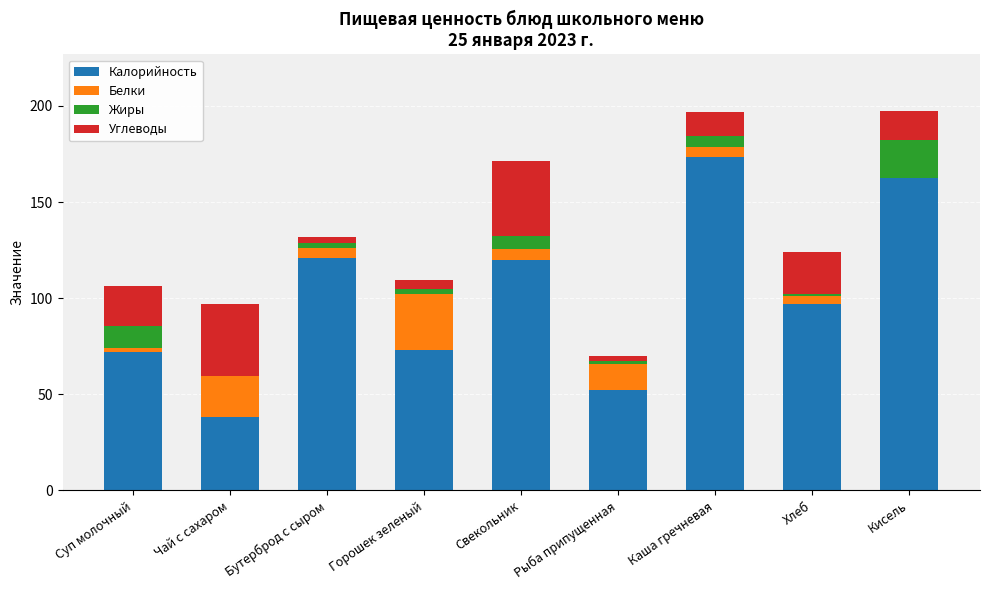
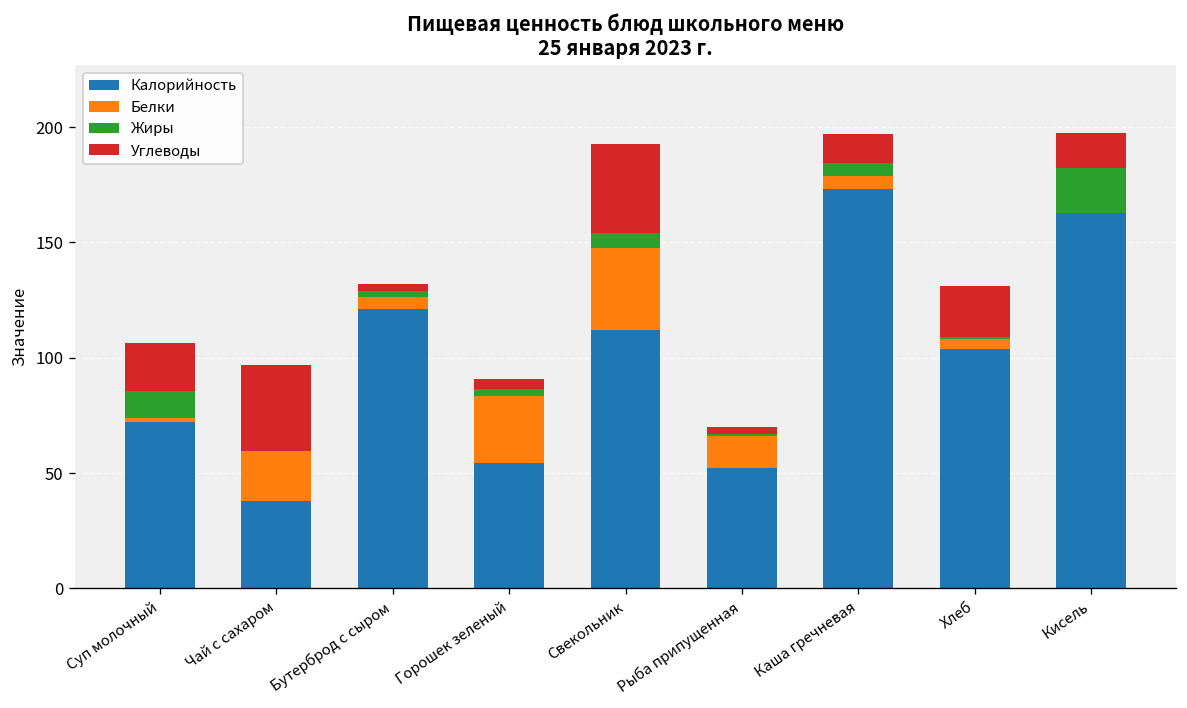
Калорийность, Горошек зеленый: 73 -> 54
Калорийность, Свекольник: 120 -> 112
Белки, Свекольник: 6 -> 35
Калорийность, Хлеб: 97 -> 104
